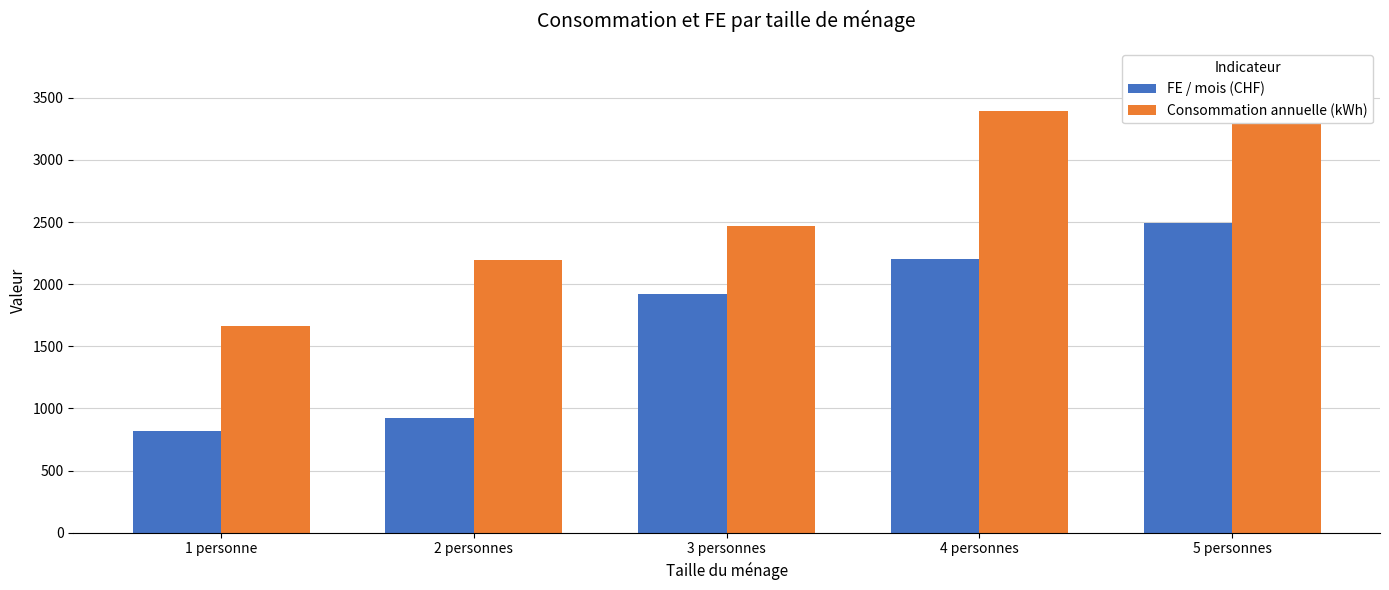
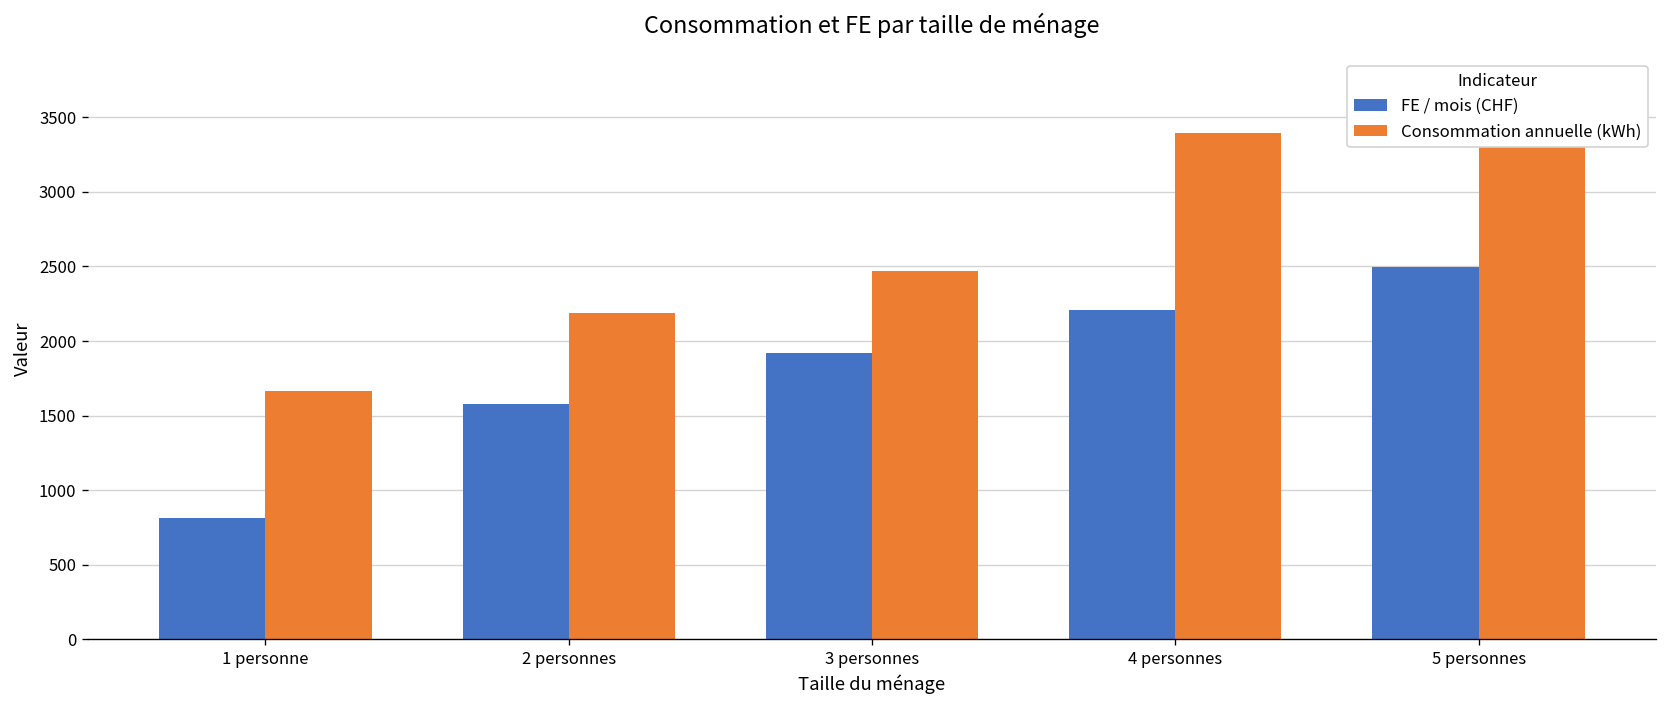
FE / mois (CHF), 2 personnes: 920 -> 1580
